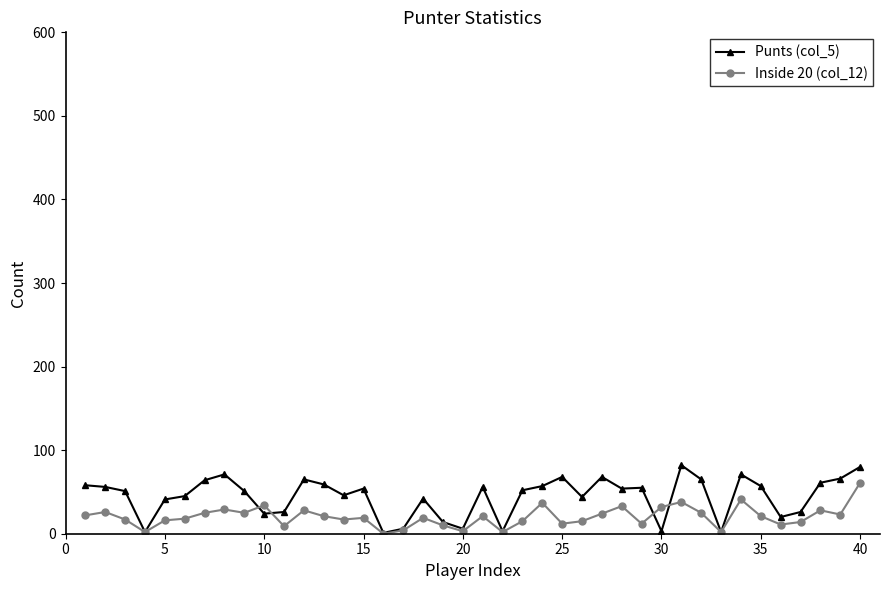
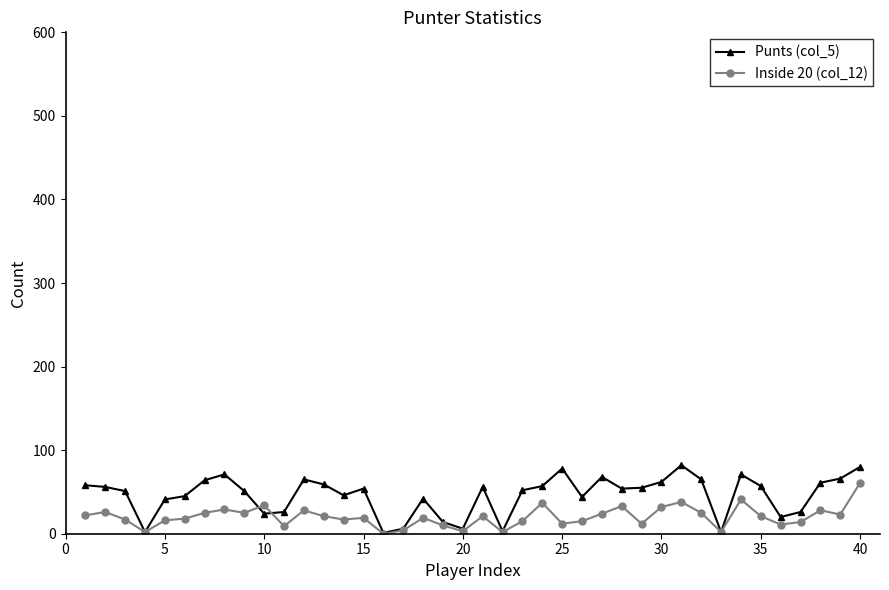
Punts (col_5), 25: 70 -> 80
Punts (col_5), 30: 0 -> 60
